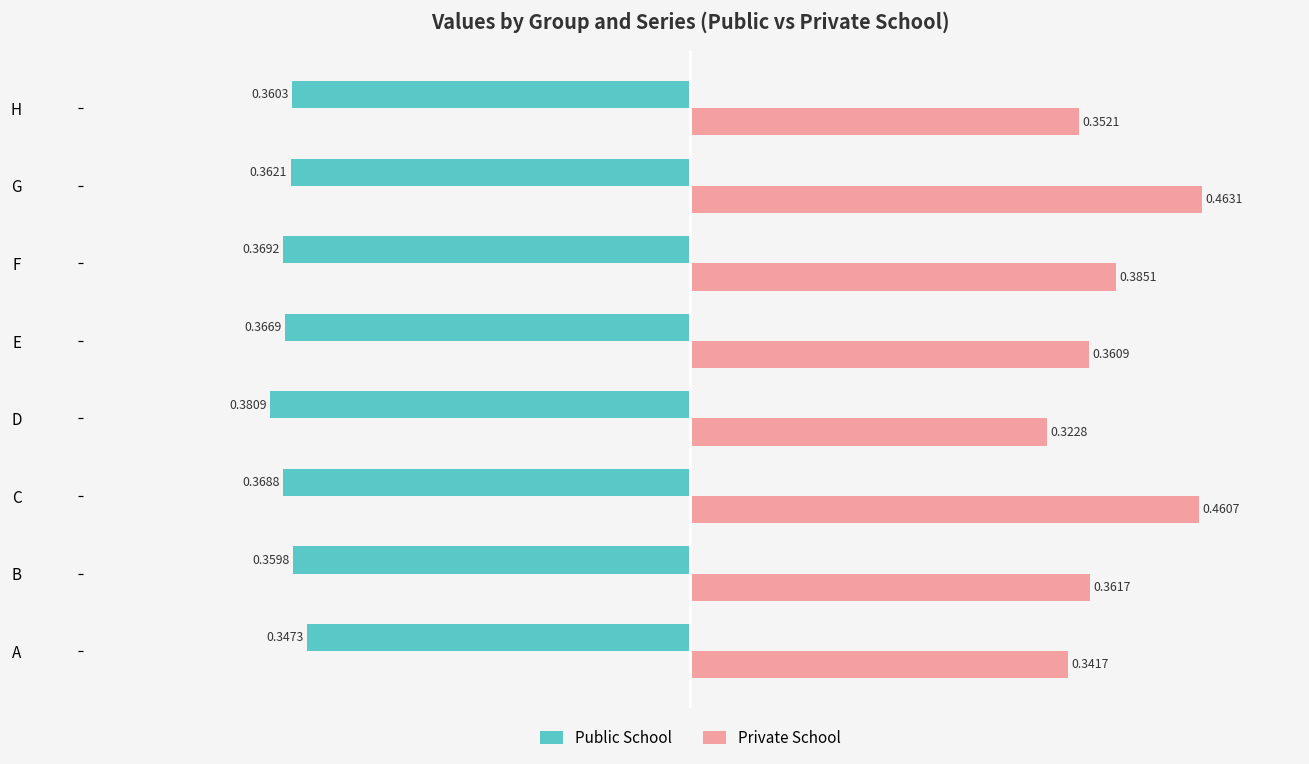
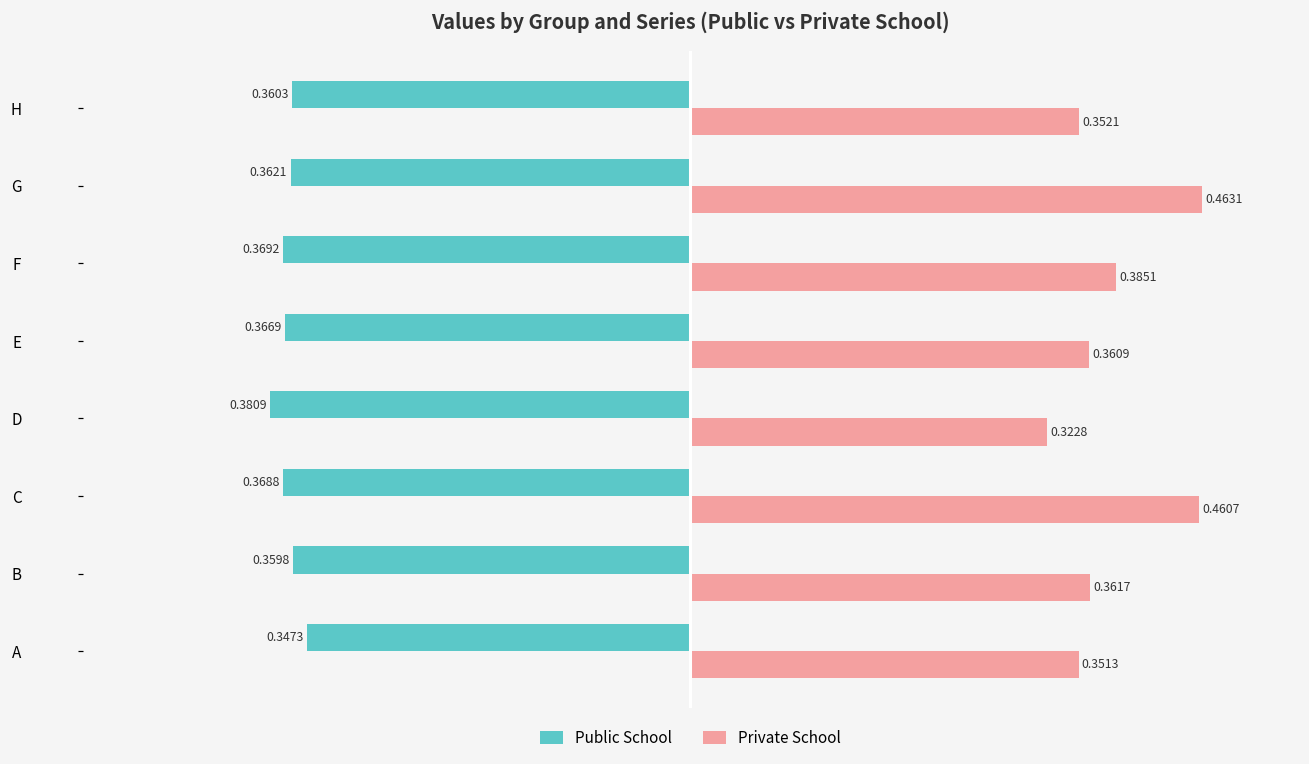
Private School, A: 0.3417 -> 0.3513
